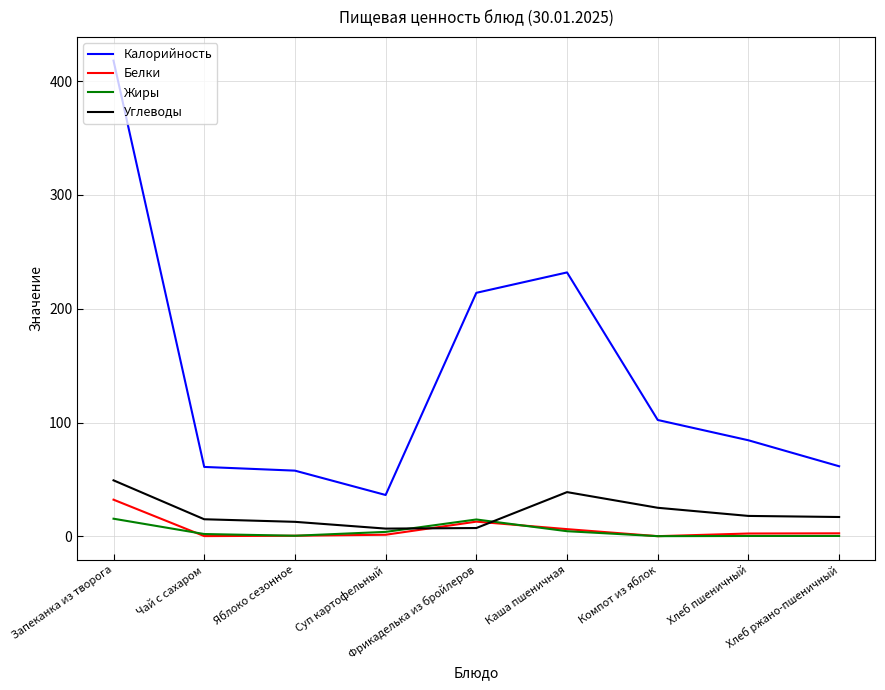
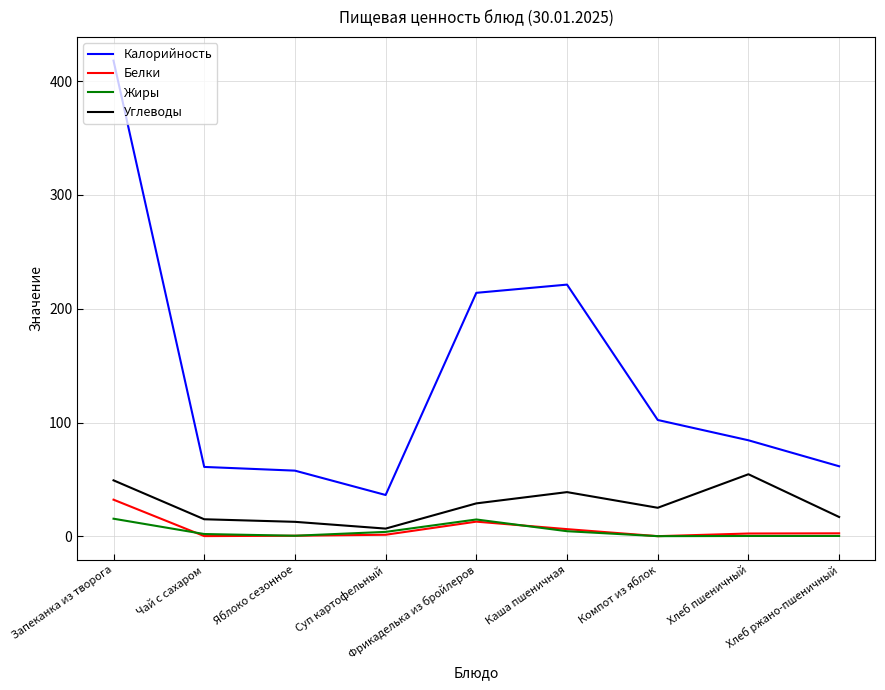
Углеводы, Фрикаделька из бройлеров: 7 -> 29
Калорийность, Каша пшеничная: 232 -> 221
Углеводы, Хлеб пшеничный: 18 -> 55
